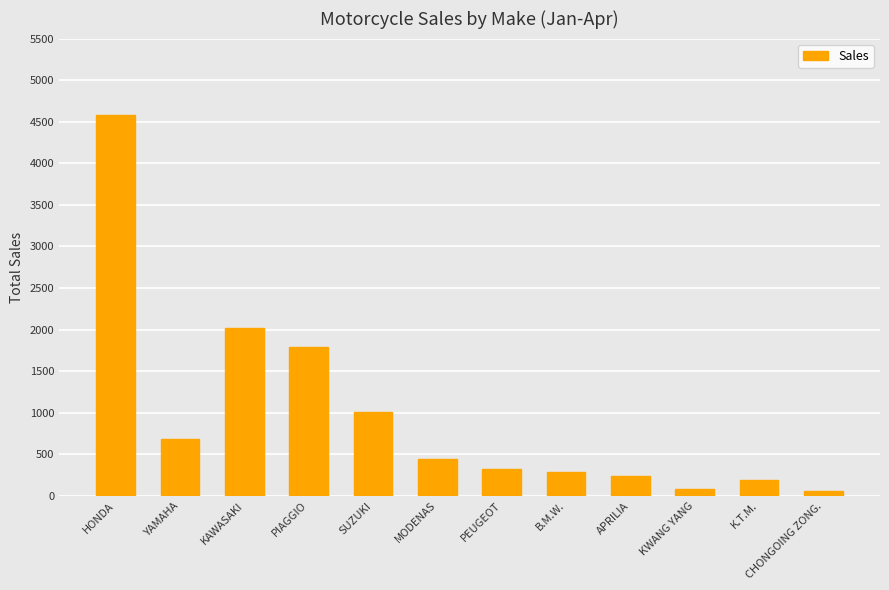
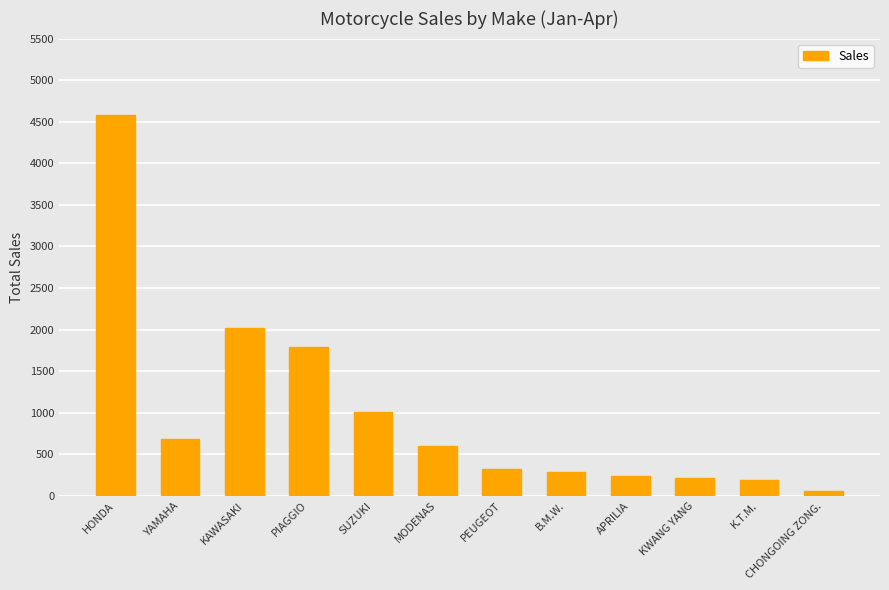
MODENAS: 400 -> 600
KWANG YANG: 100 -> 200
